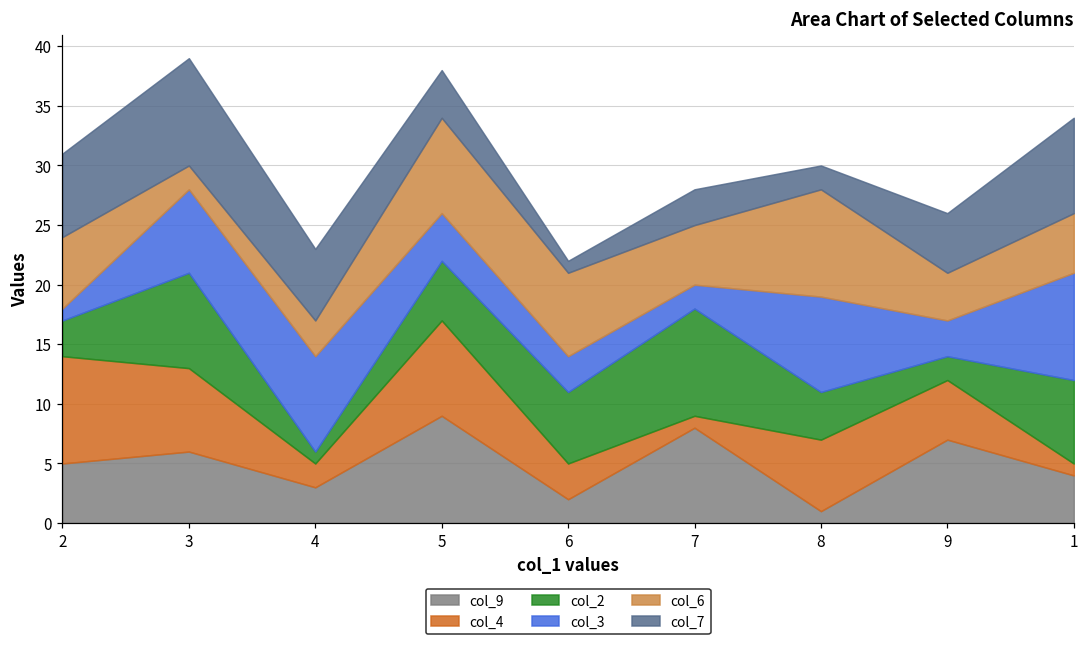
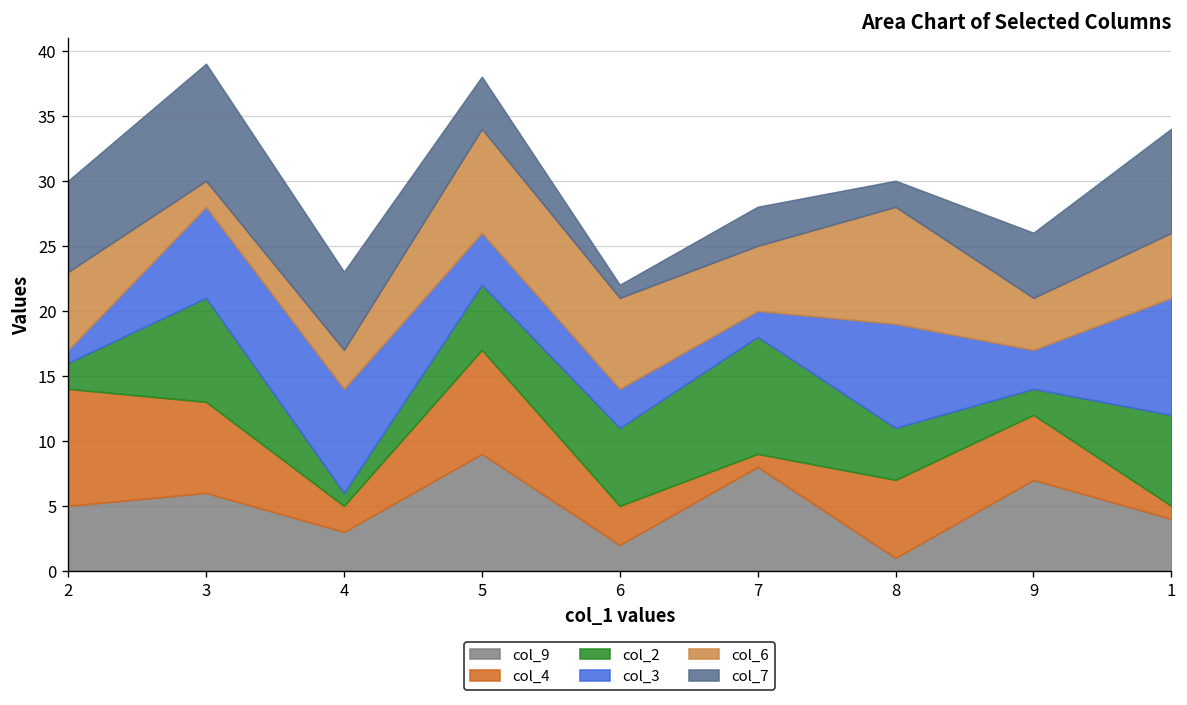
col_2, 2: 3 -> 2
